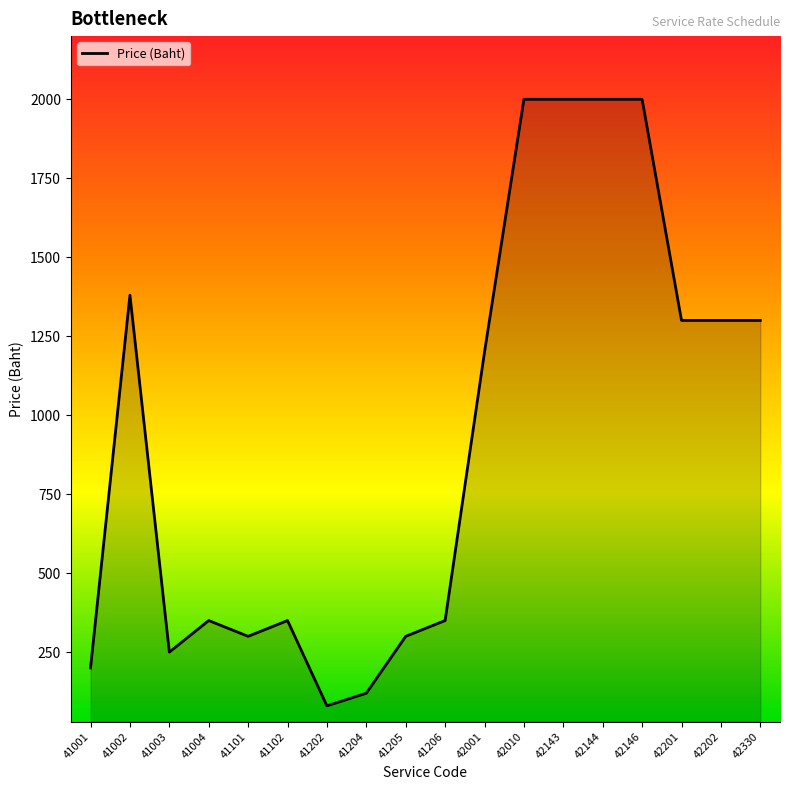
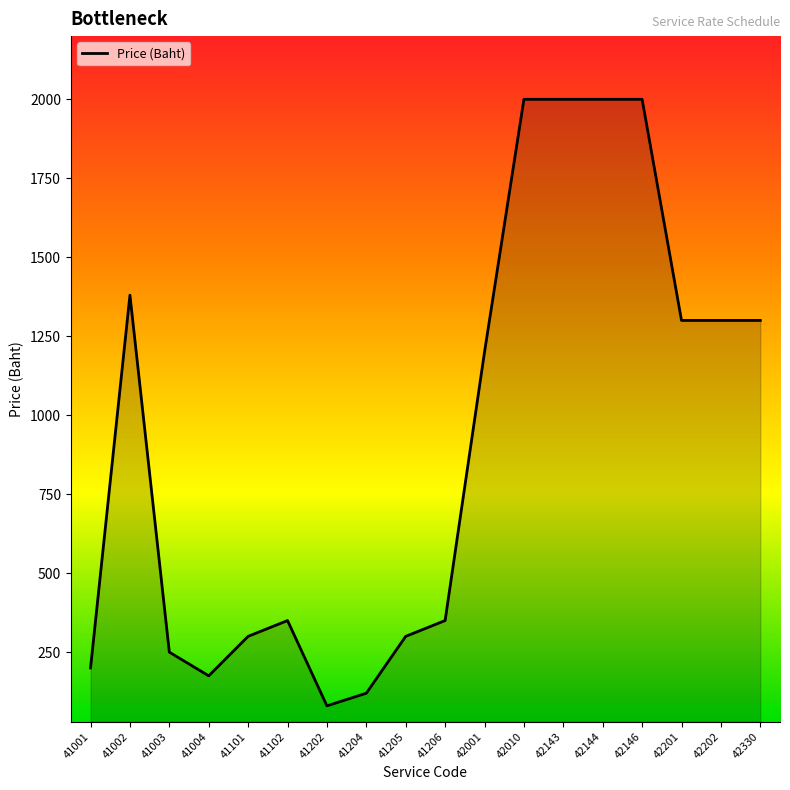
41004: 350 -> 180
